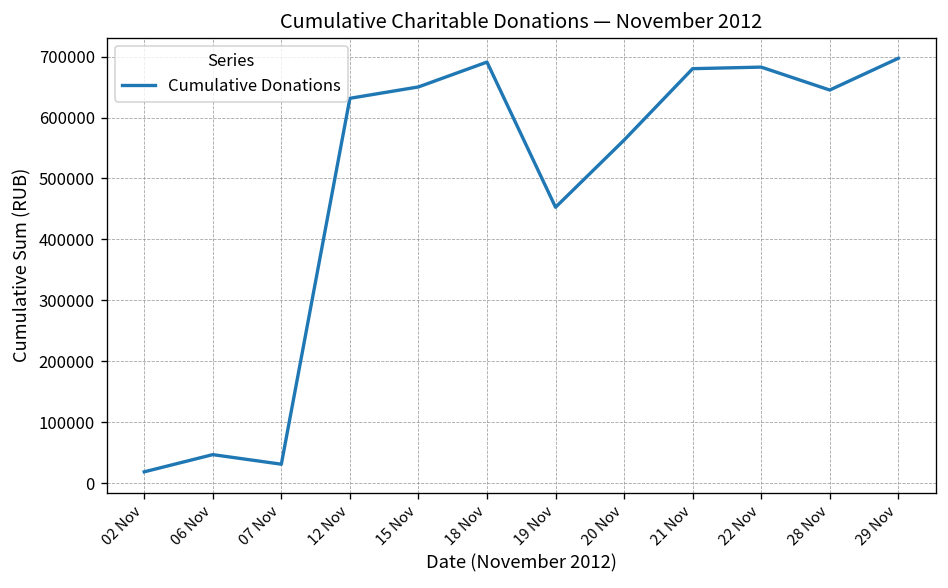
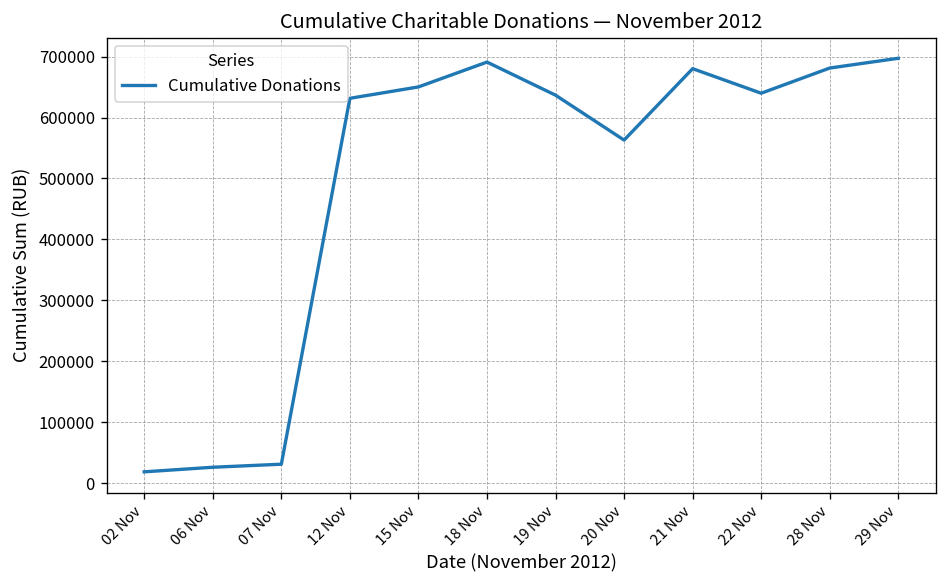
06 Nov: 50000 -> 30000
19 Nov: 450000 -> 640000
22 Nov: 680000 -> 640000
28 Nov: 650000 -> 680000
